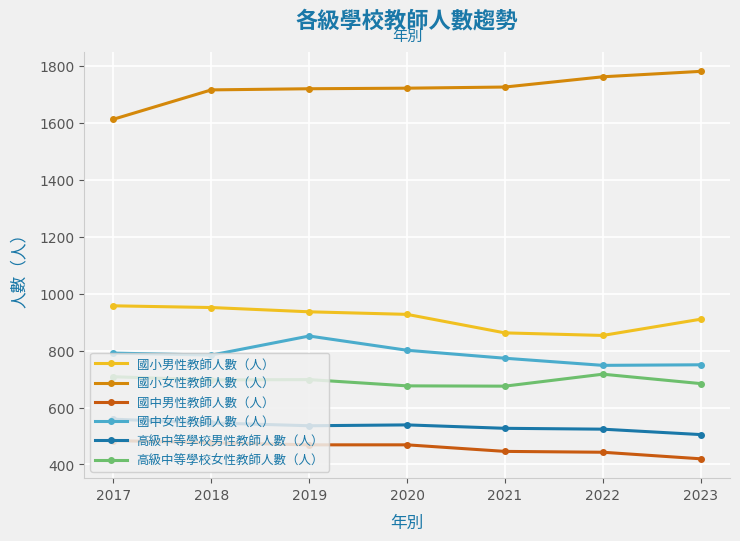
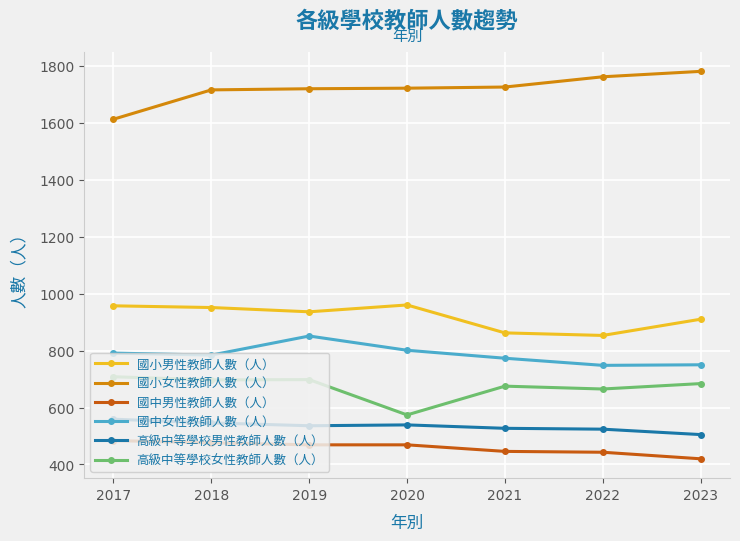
國小男性教師人數（人）, 2020: 930 -> 960
高級中等學校女性教師人數（人）, 2020: 680 -> 570
高級中等學校女性教師人數（人）, 2022: 720 -> 670
